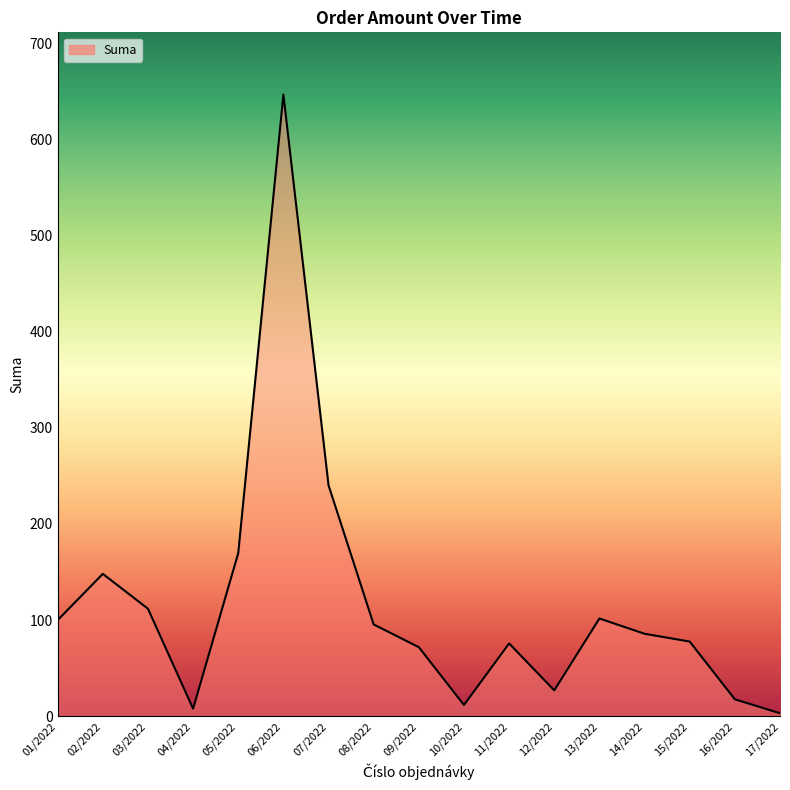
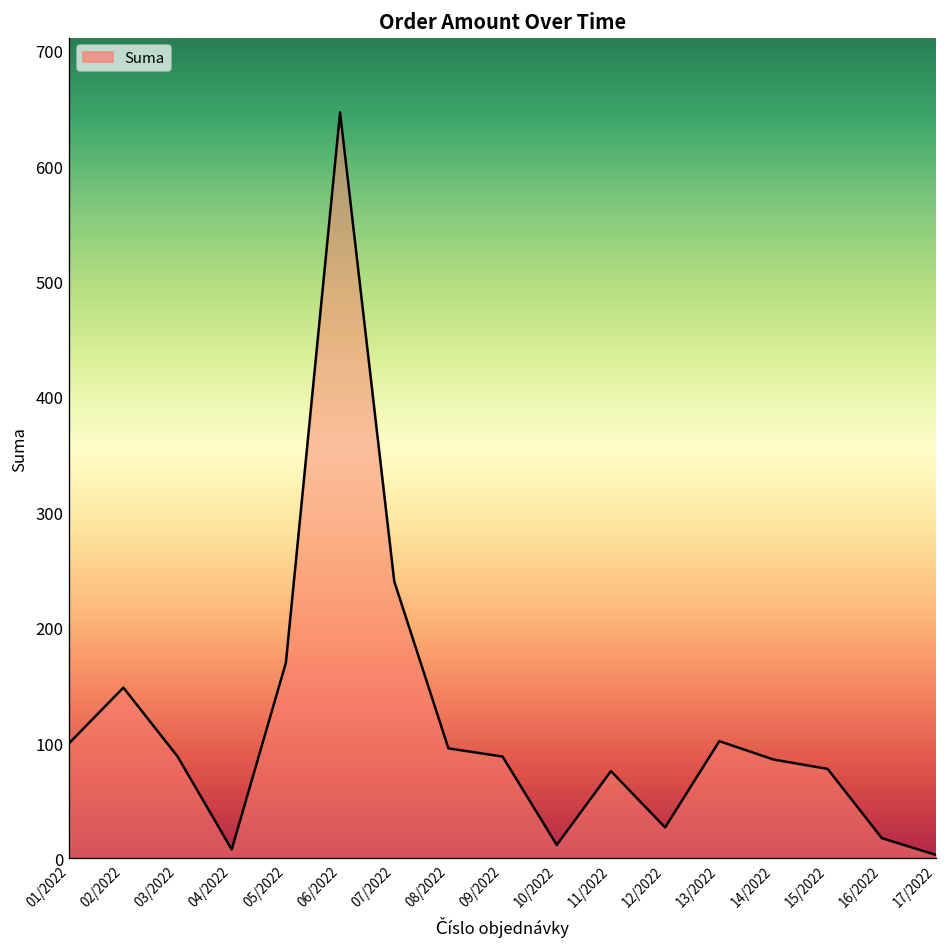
03/2022: 110 -> 90
09/2022: 70 -> 90
